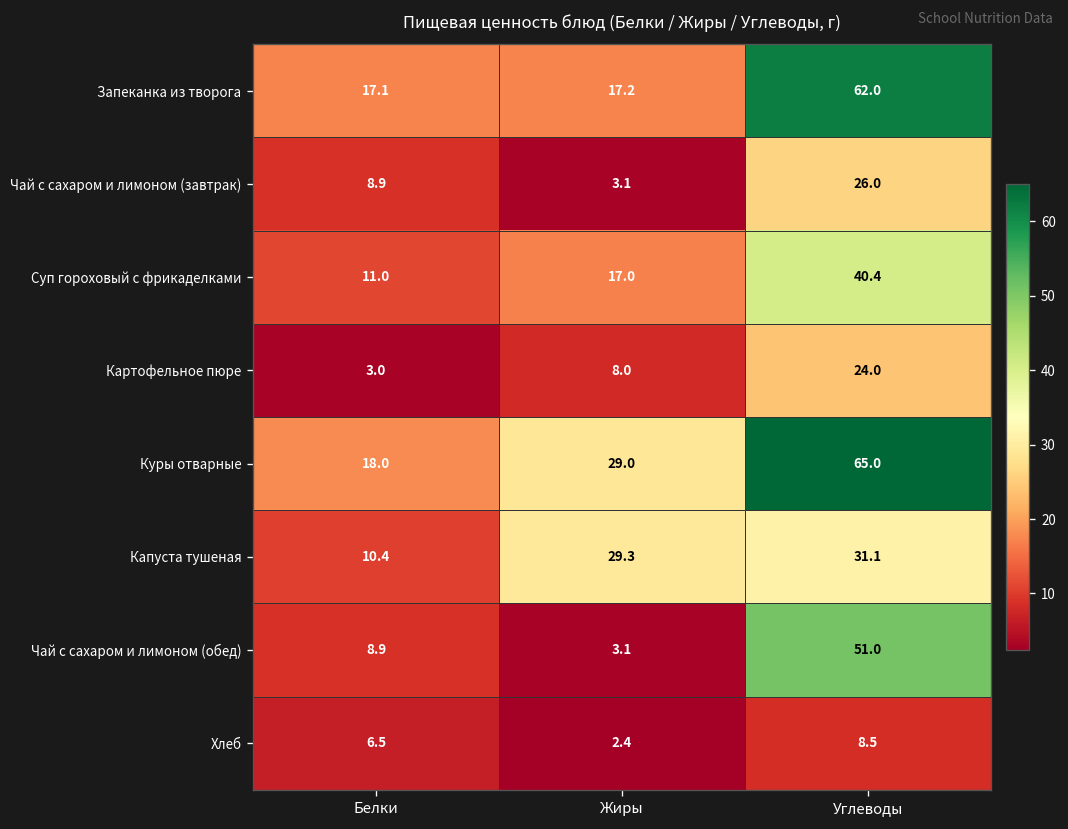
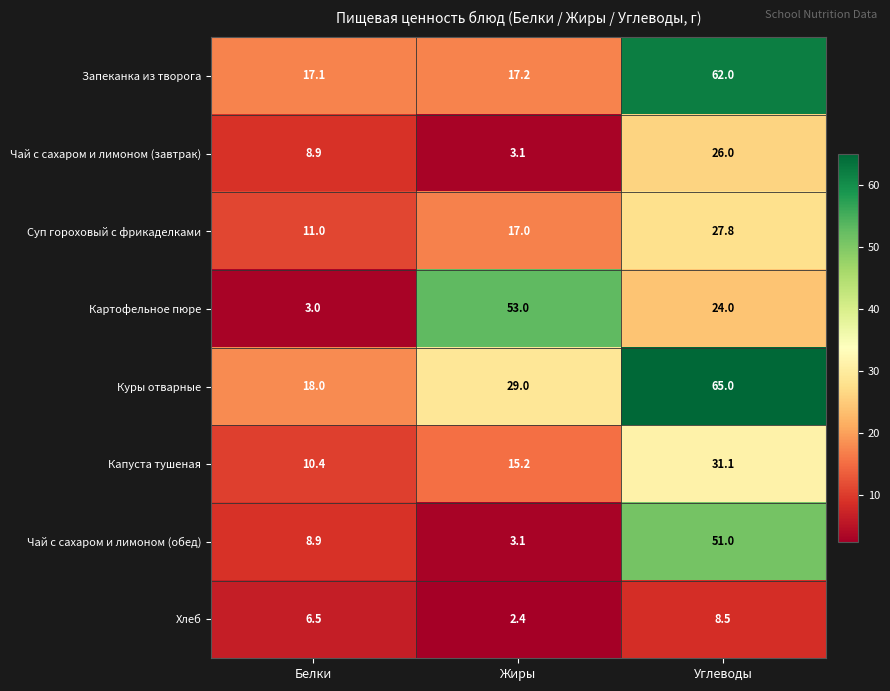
Суп гороховый с фрикаделками, Углеводы: 40.4 -> 27.8
Картофельное пюре, Жиры: 8.0 -> 53.0
Капуста тушеная, Жиры: 29.3 -> 15.2
